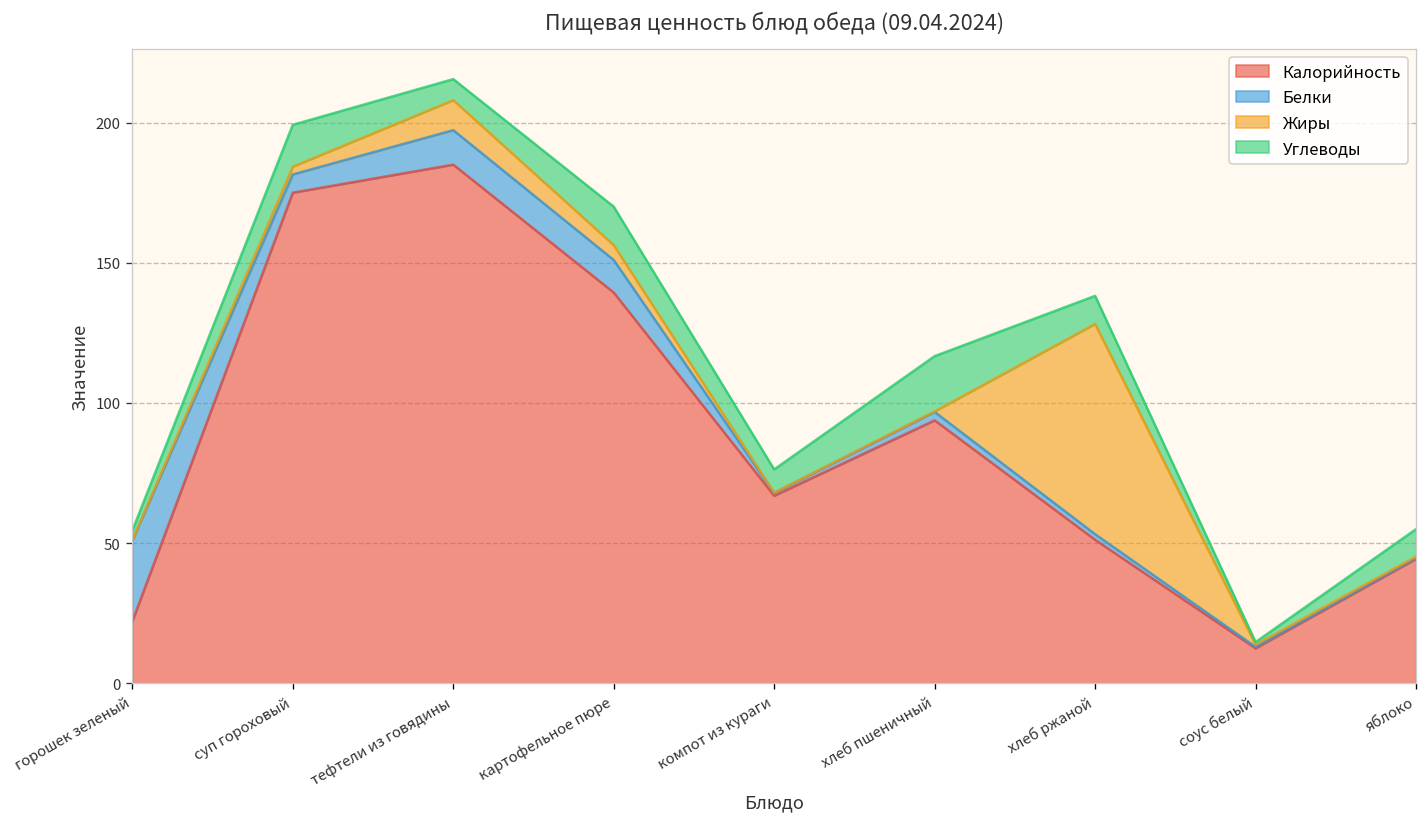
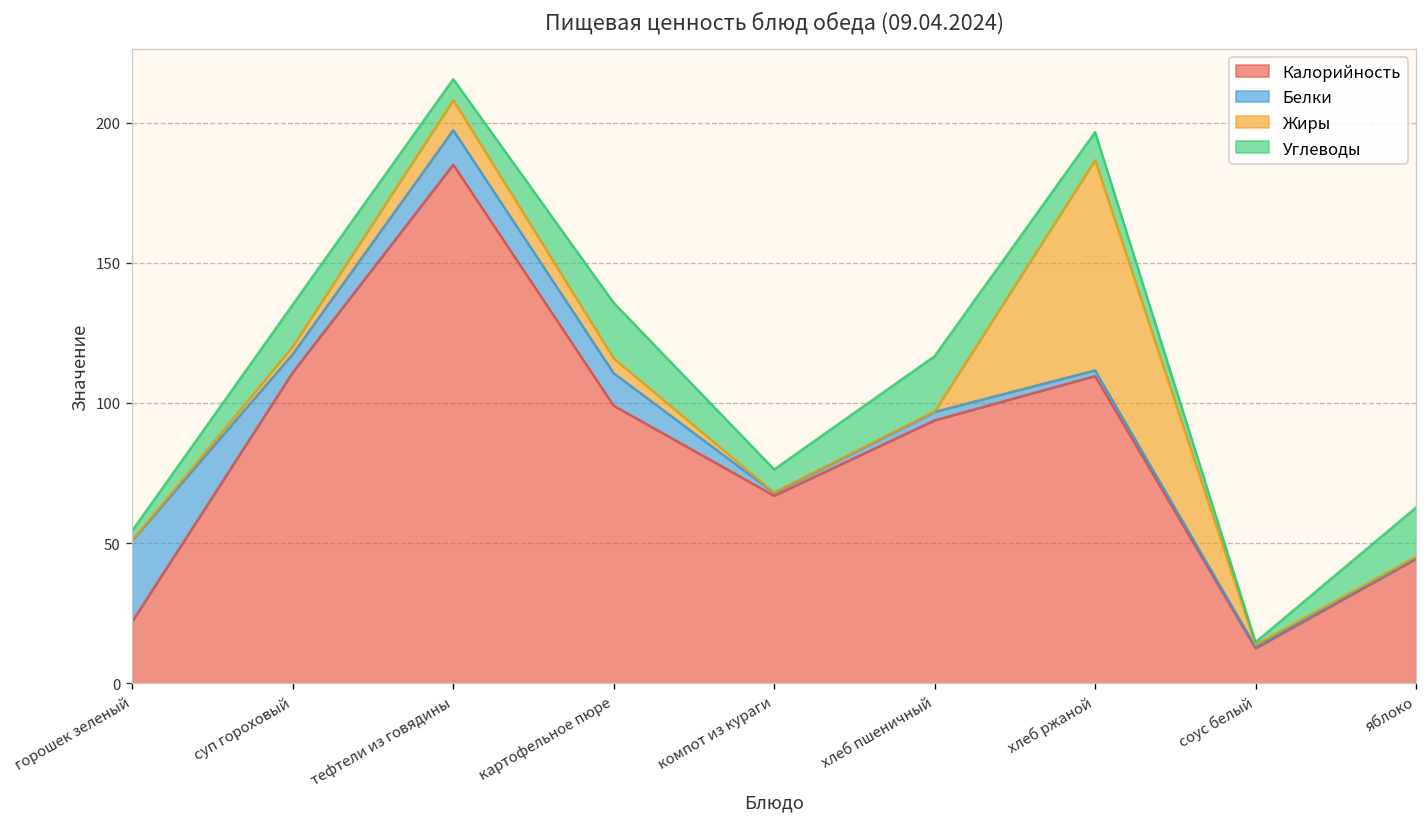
Калорийность, суп гороховый: 175 -> 111
Калорийность, картофельное пюре: 139 -> 99
Углеводы, картофельное пюре: 14 -> 20
Калорийность, хлеб ржаной: 51 -> 110
Углеводы, яблоко: 10 -> 18
